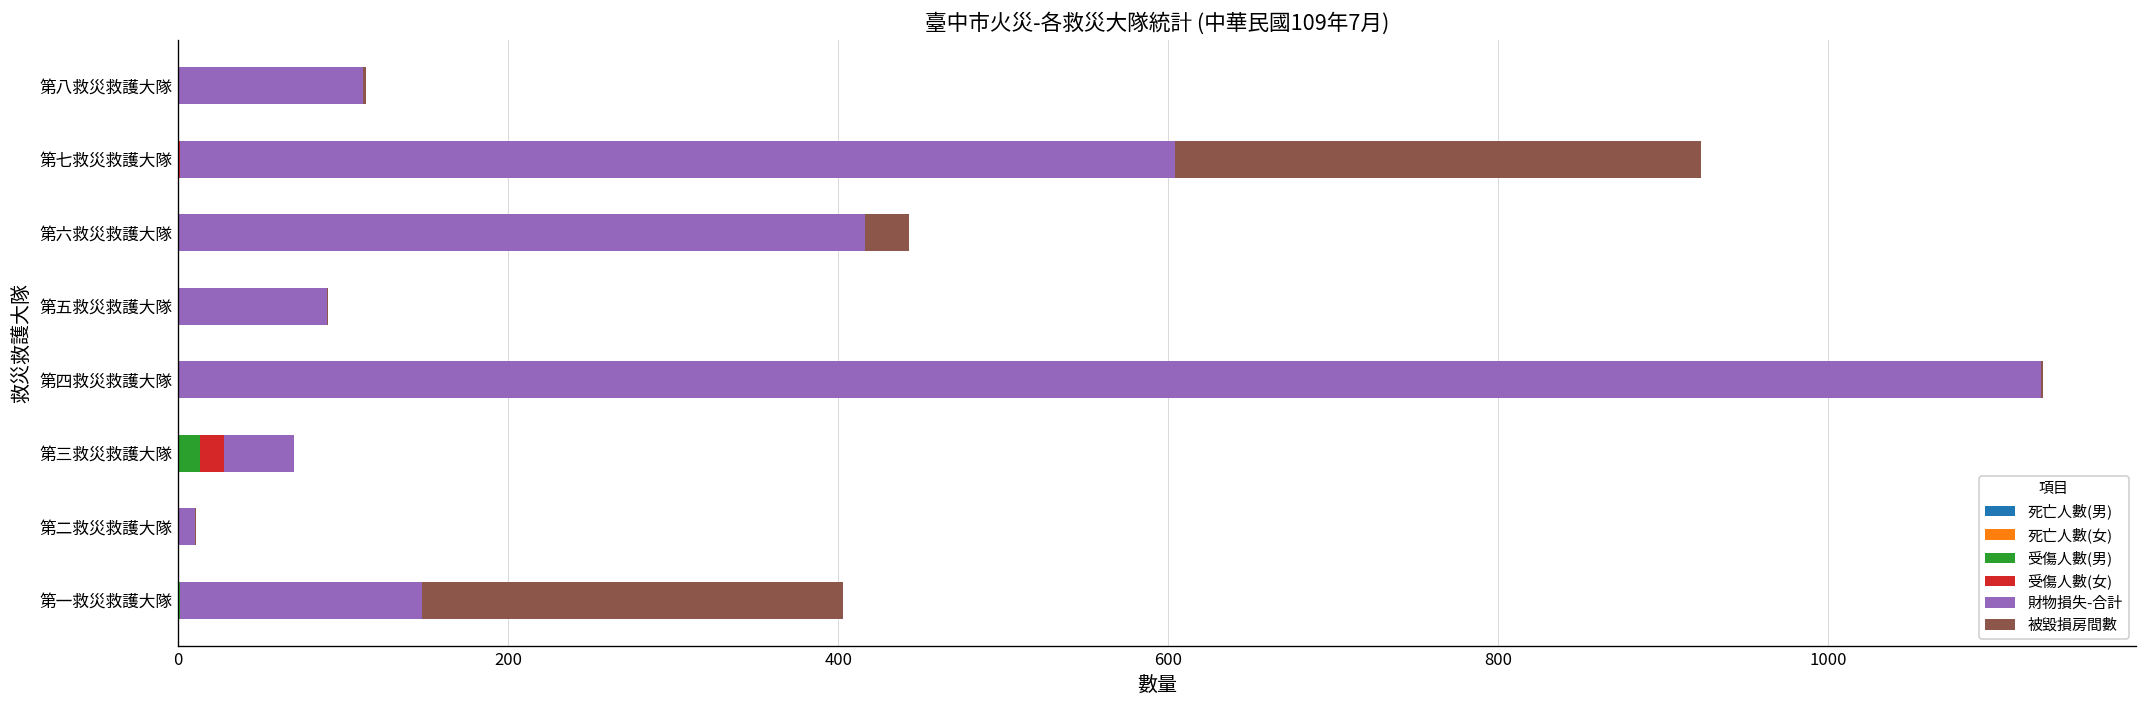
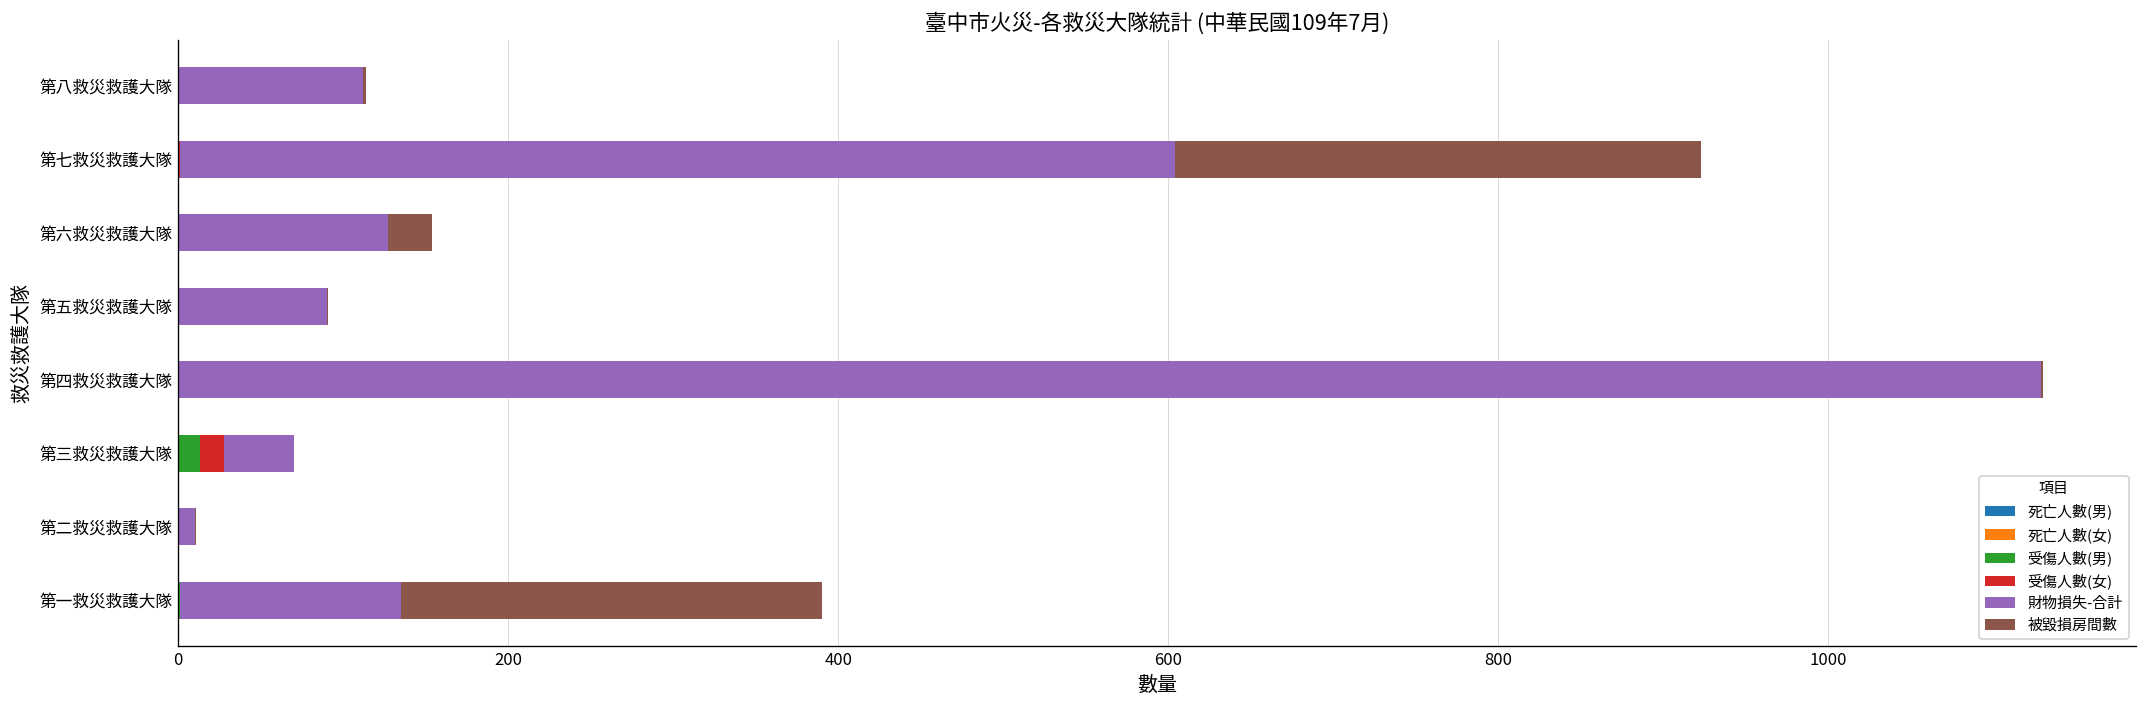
財物損失-合計, 第六救災救護大隊: 416 -> 127
財物損失-合計, 第一救災救護大隊: 147 -> 134
